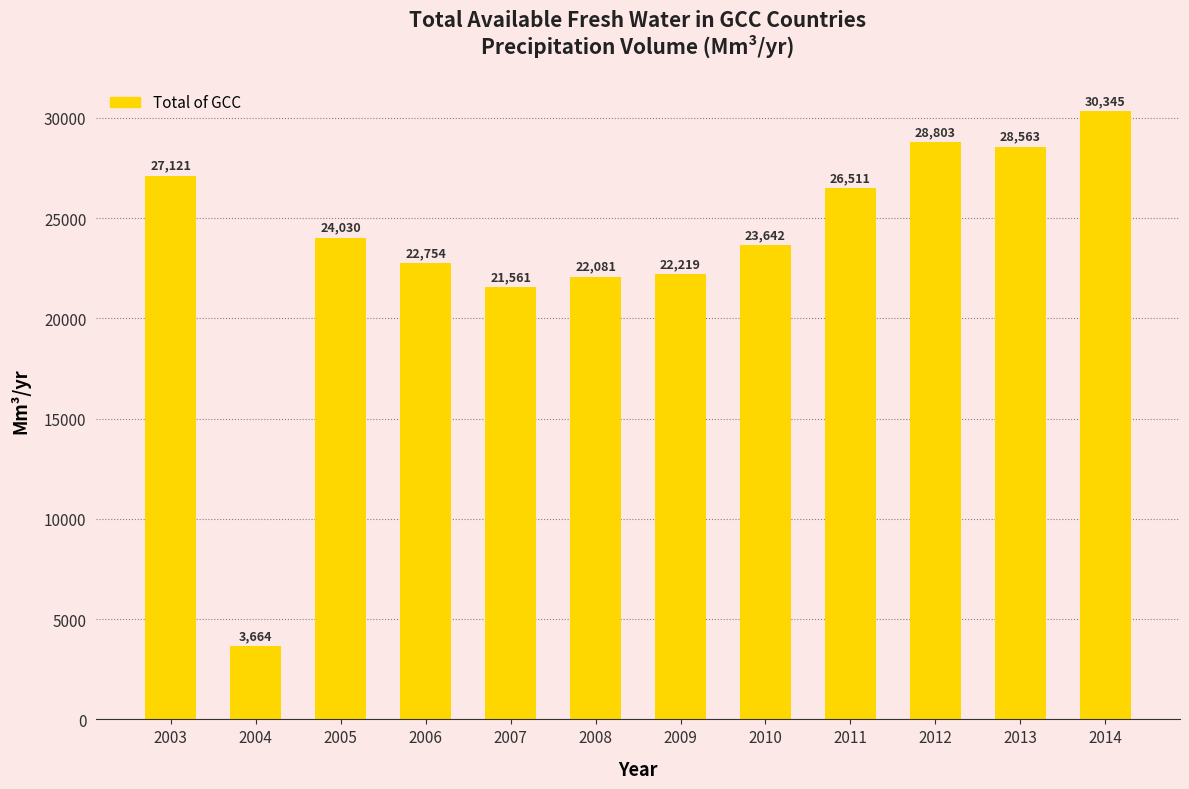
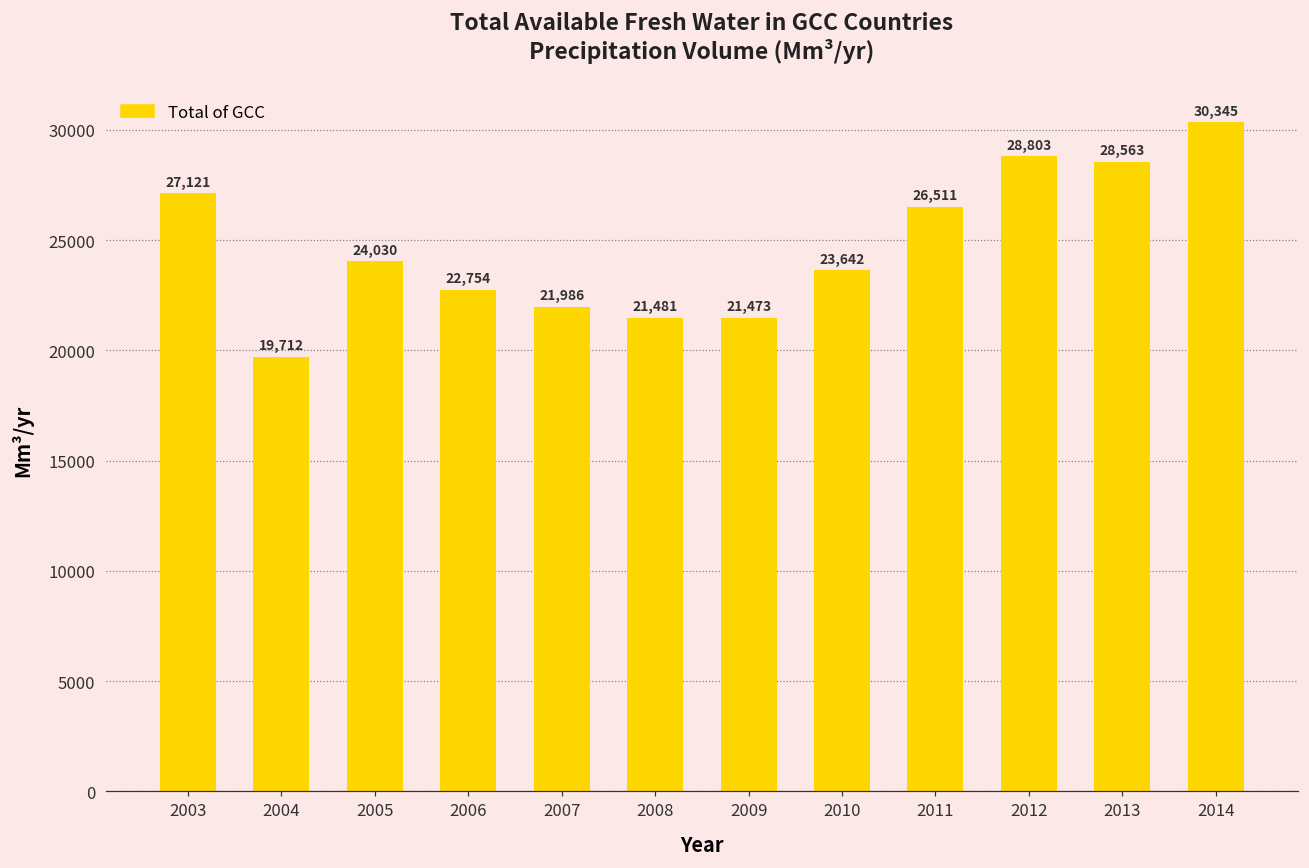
2004: 3,664 -> 19,712
2007: 21,561 -> 21,986
2008: 22,081 -> 21,481
2009: 22,219 -> 21,473
